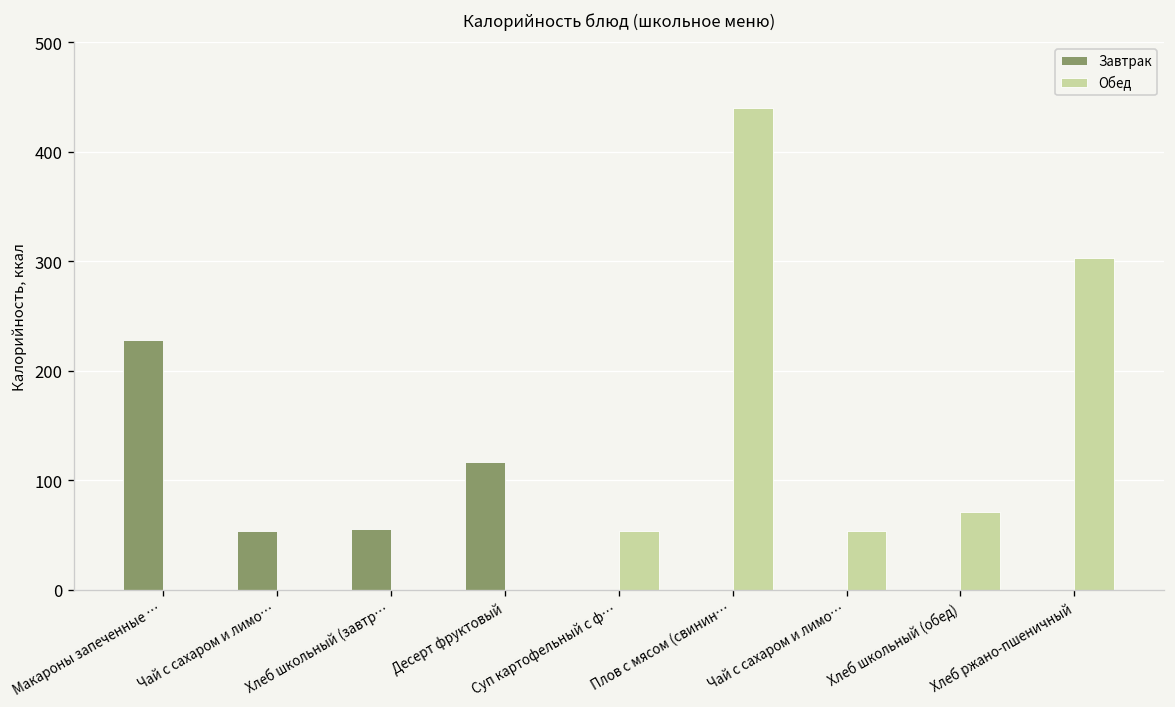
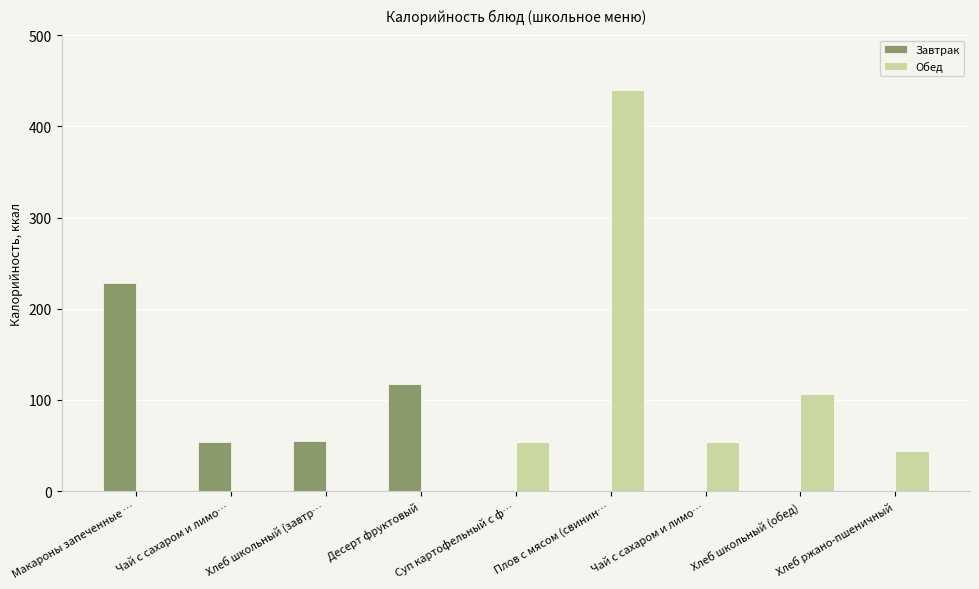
Обед, Хлеб школьный (обед): 70 -> 110
Обед, Хлеб ржано-пшеничный: 300 -> 40
